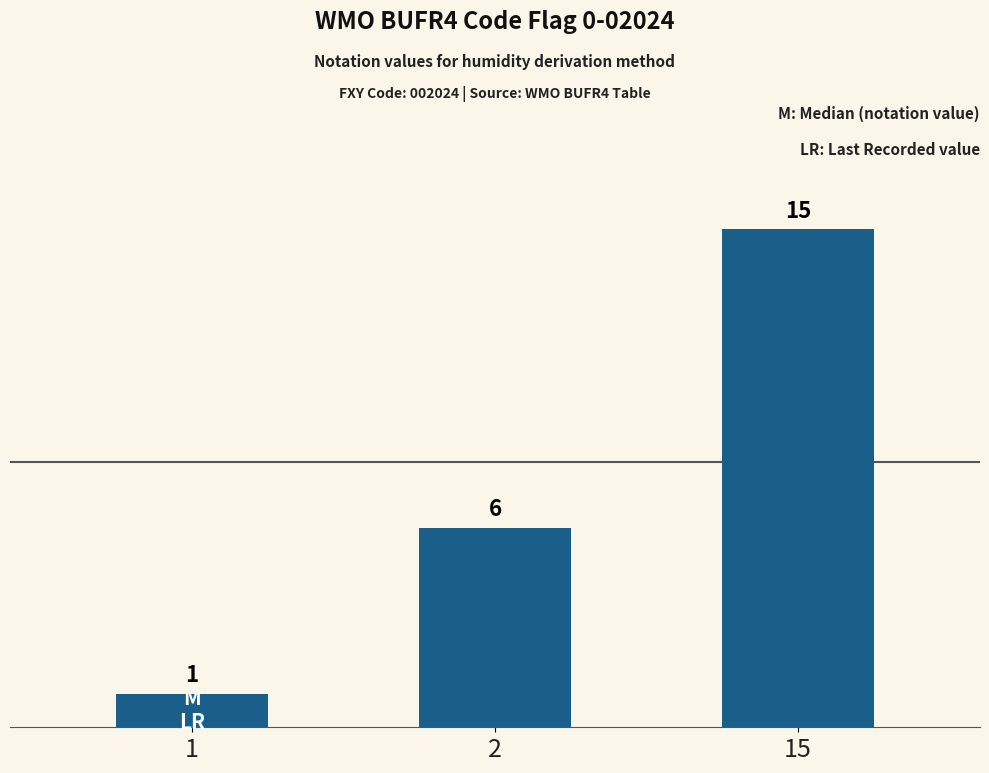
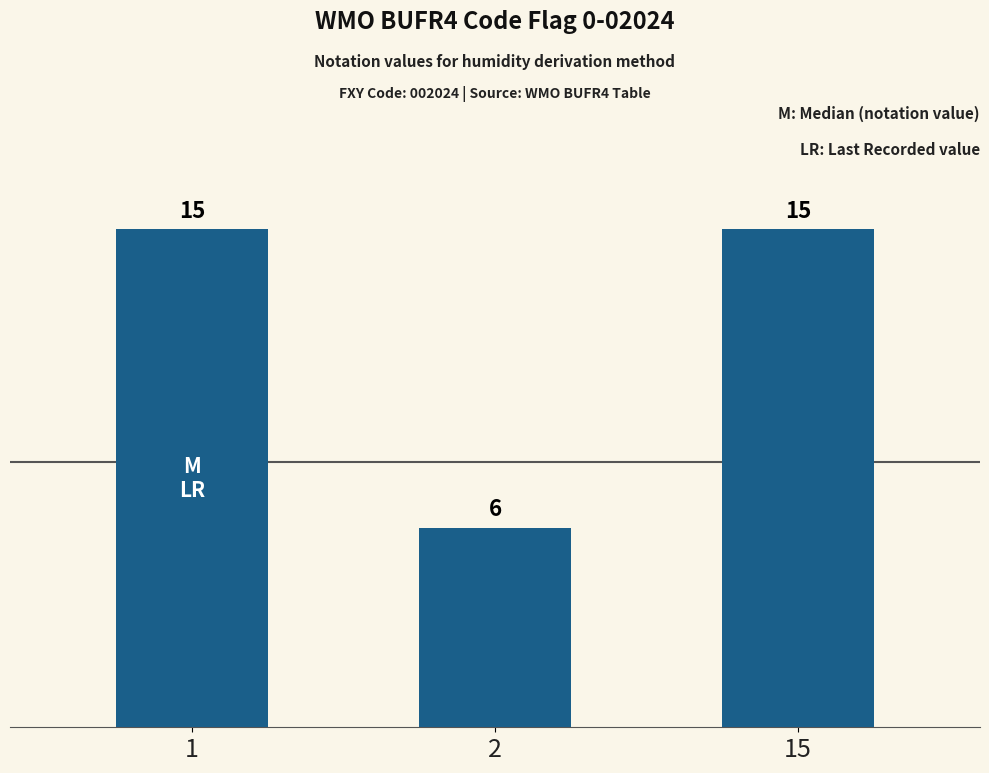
1: 1 -> 15
